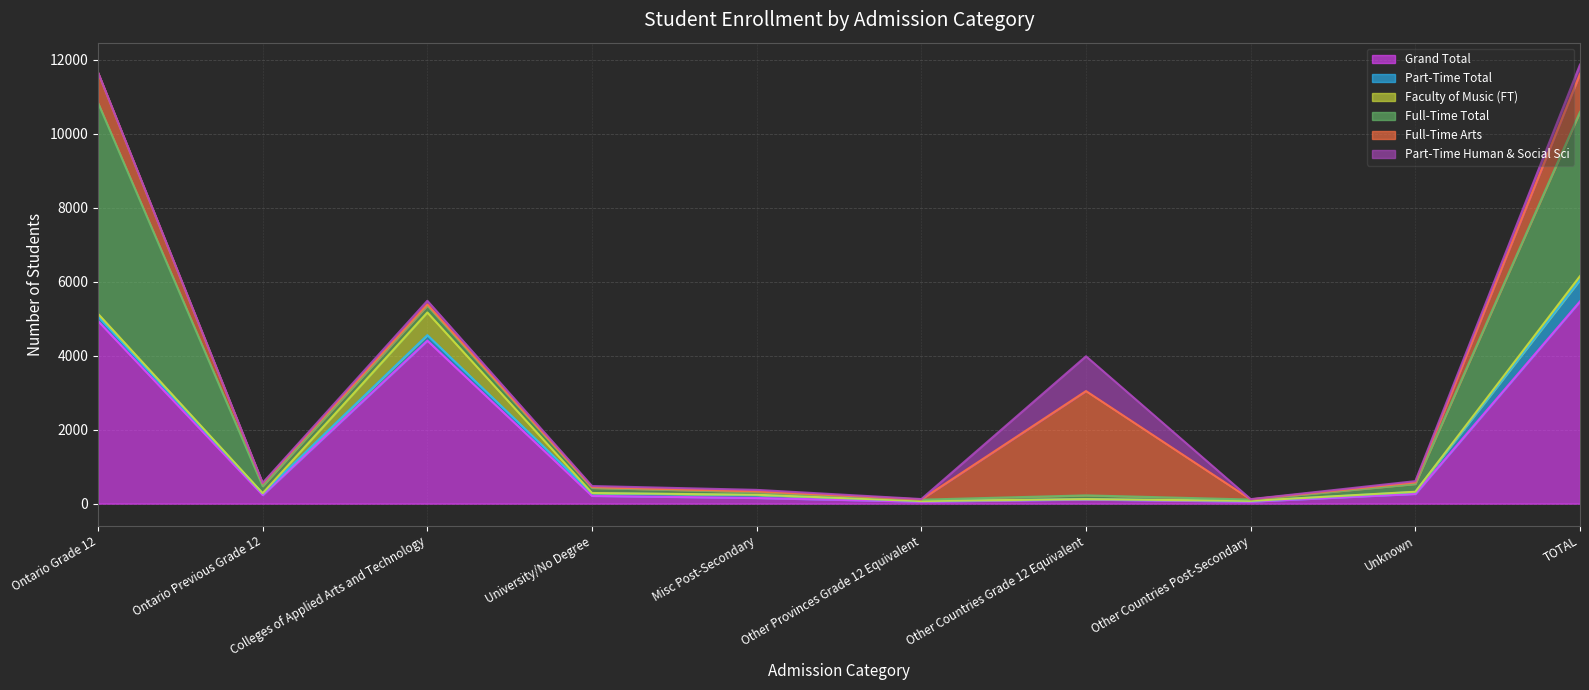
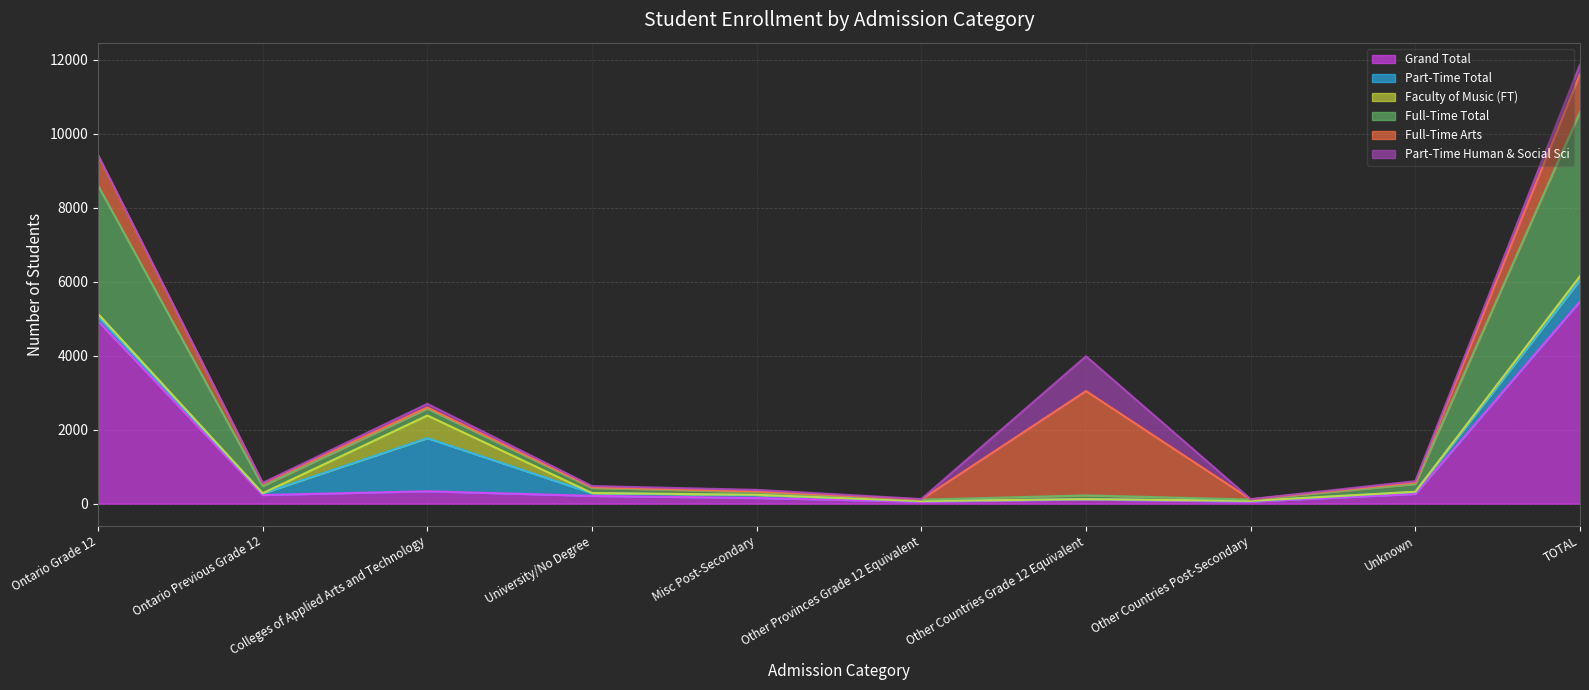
Full-Time Total, Ontario Grade 12: 5700 -> 3500
Grand Total, Colleges of Applied Arts and Technology: 4400 -> 300
Part-Time Total, Colleges of Applied Arts and Technology: 100 -> 1400
